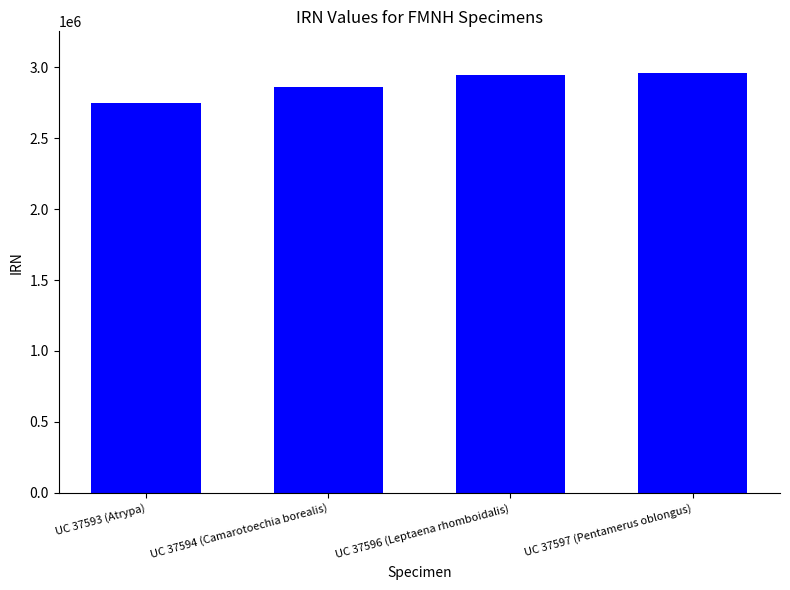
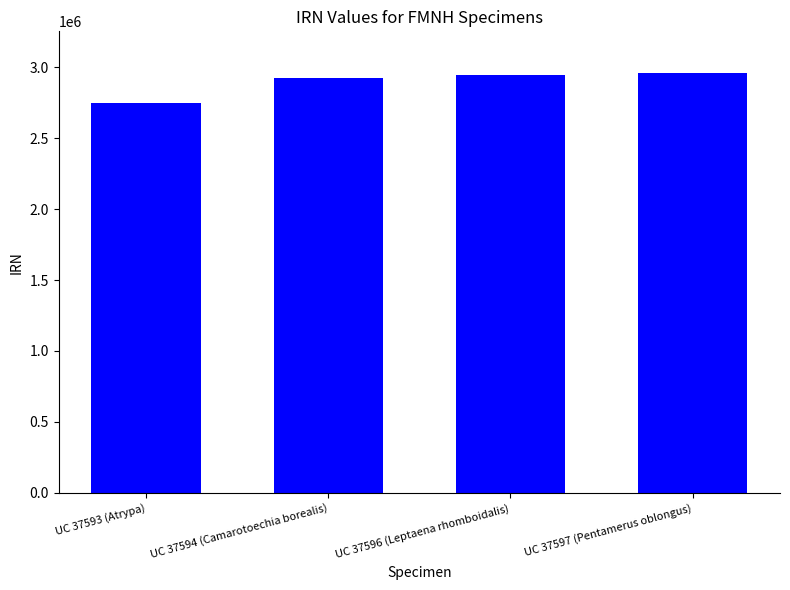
UC 37594 (Camarotoechia borealis): 2860000 -> 2920000
